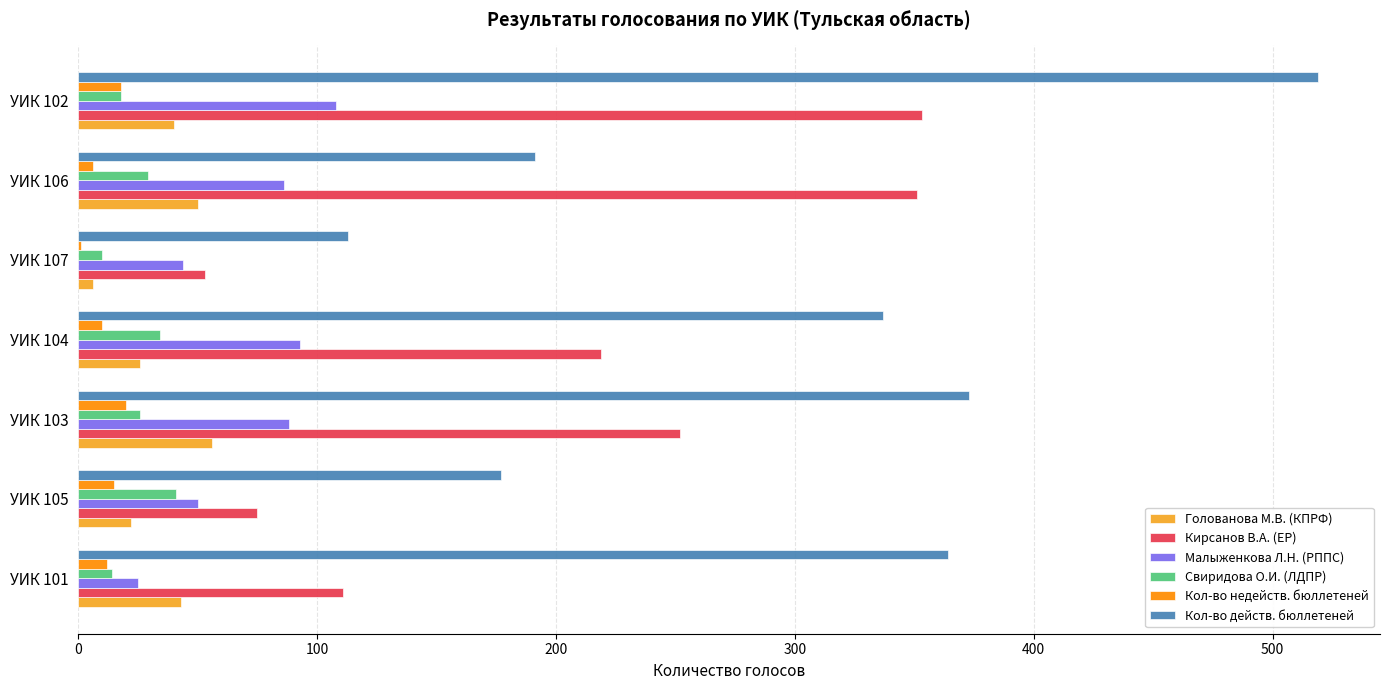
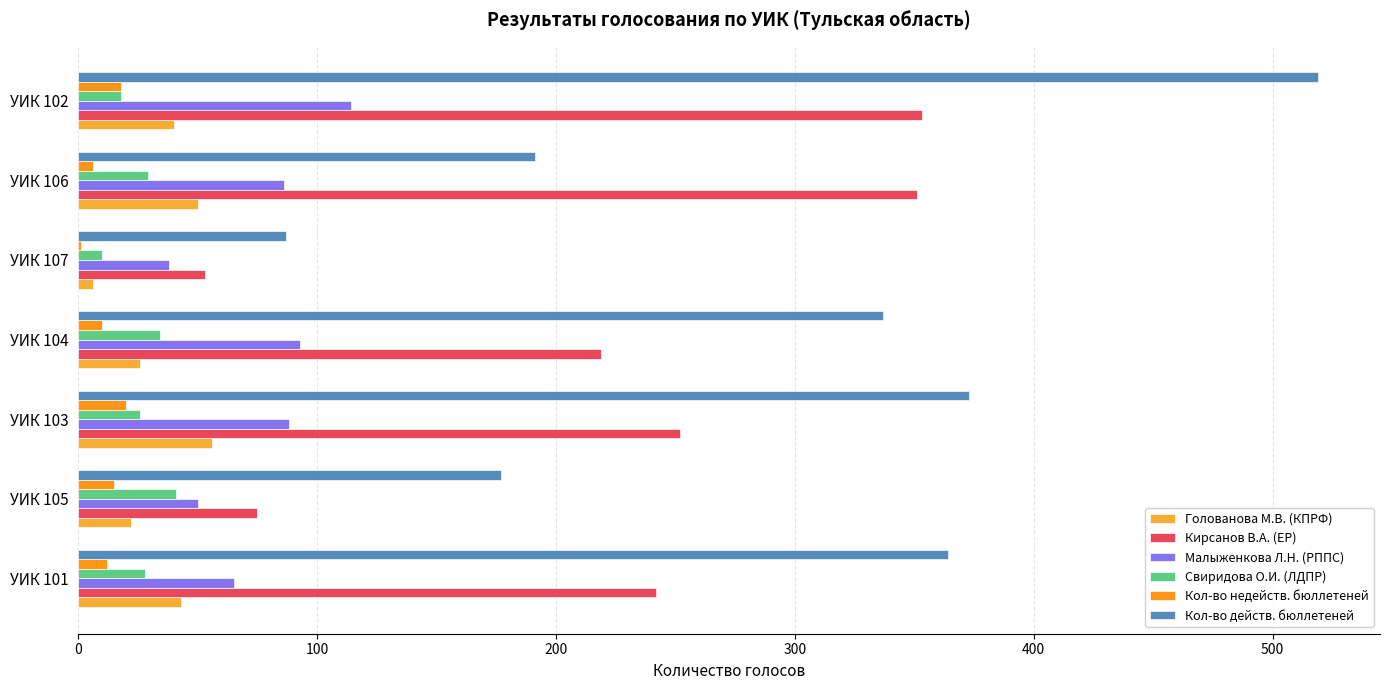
Малыженкова Л.Н. (РППС), УИК 102: 108 -> 114
Кол-во действ. бюллетеней, УИК 107: 113 -> 87
Малыженкова Л.Н. (РППС), УИК 107: 44 -> 38
Свиридова О.И. (ЛДПР), УИК 101: 14 -> 28
Малыженкова Л.Н. (РППС), УИК 101: 25 -> 65
Кирсанов В.А. (ЕР), УИК 101: 111 -> 242
